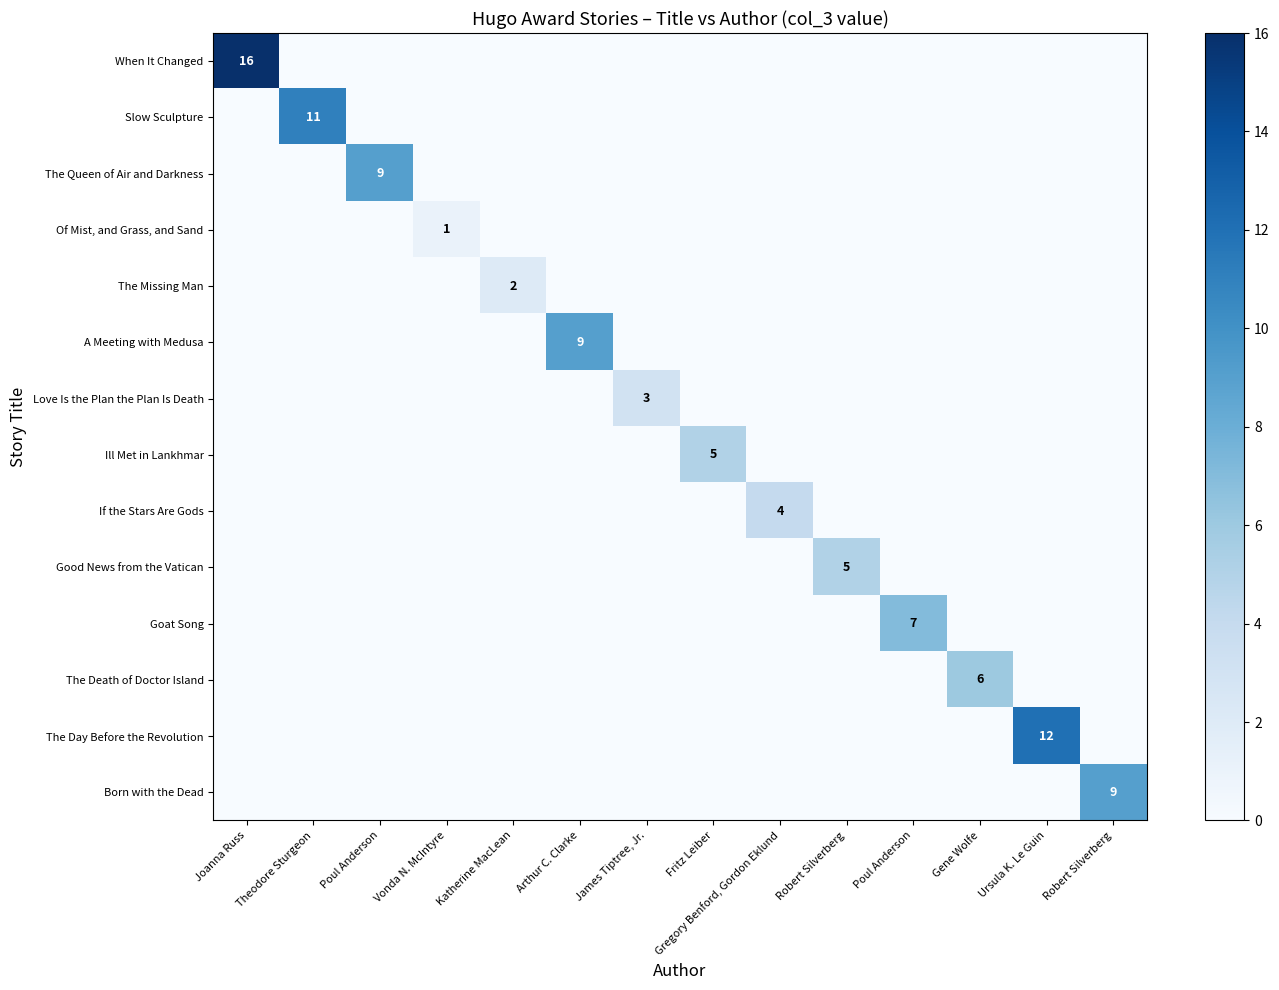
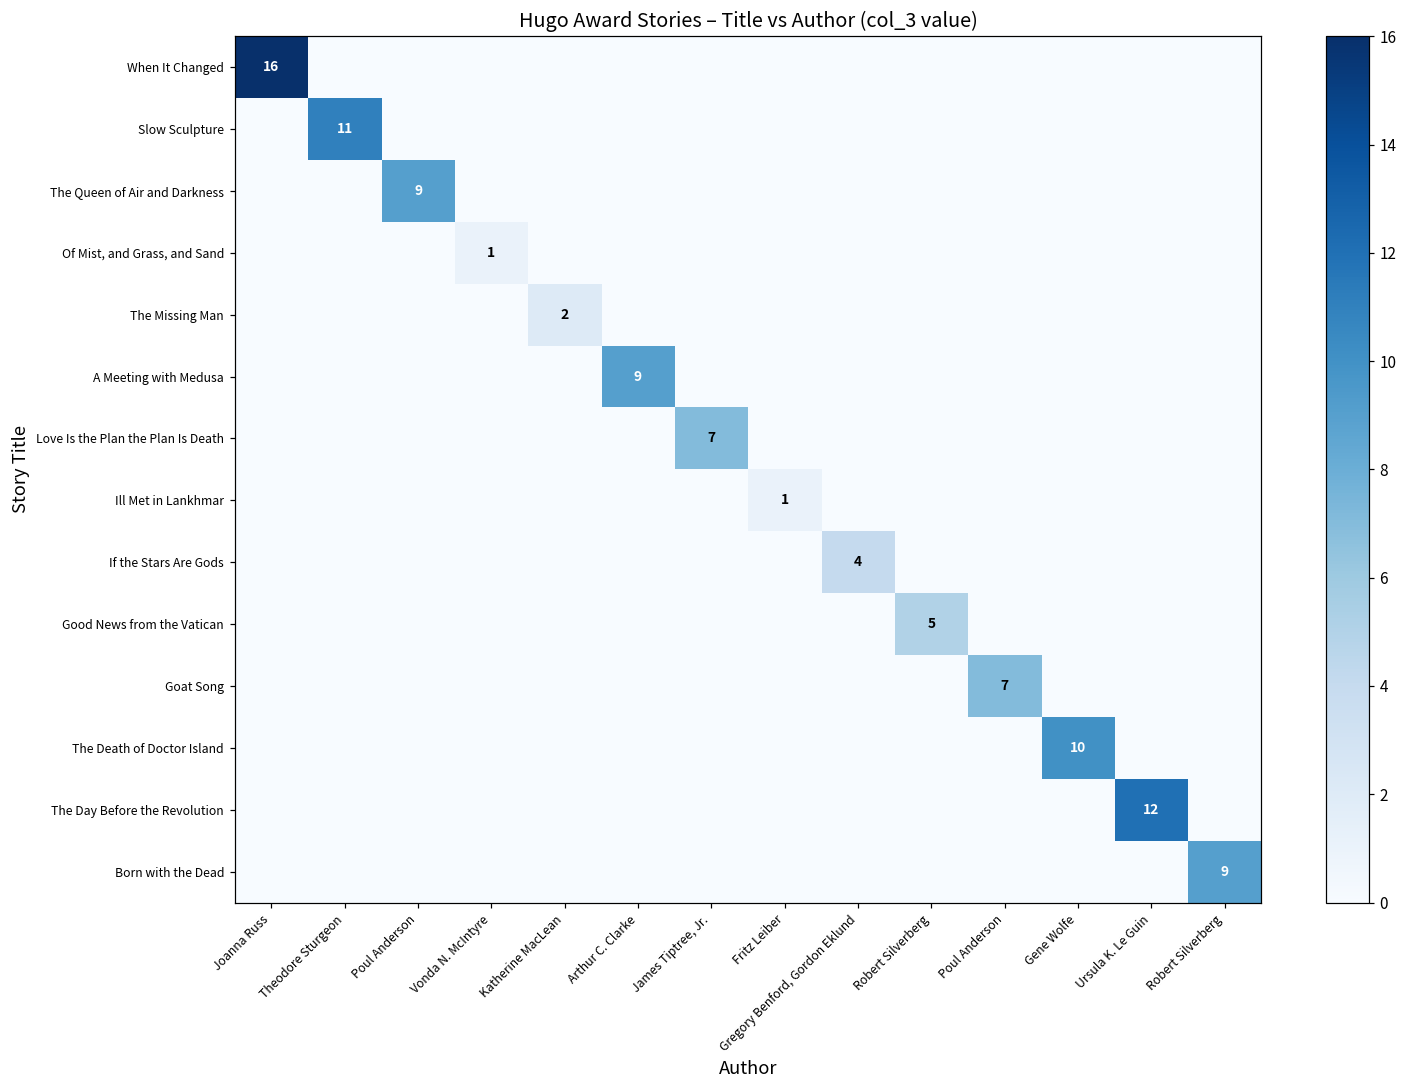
Love Is the Plan the Plan Is Death, James Tiptree, Jr.: 3 -> 7
Ill Met in Lankhmar, Fritz Leiber: 5 -> 1
The Death of Doctor Island, Gene Wolfe: 6 -> 10
